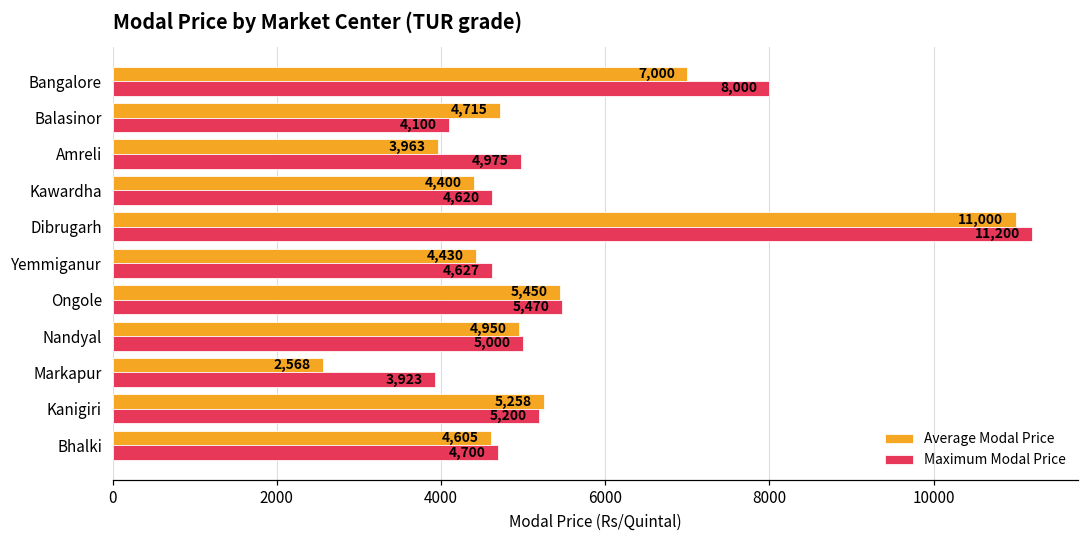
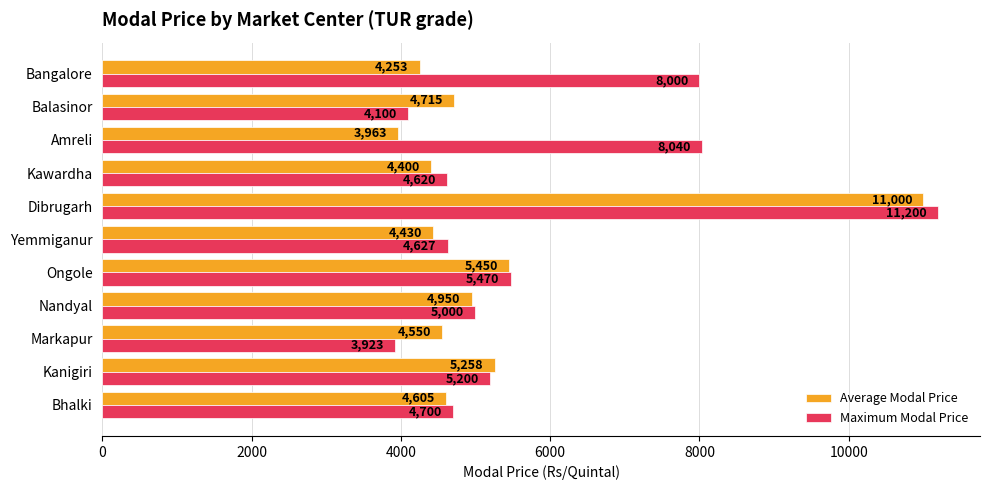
Average Modal Price, Bangalore: 7,000 -> 4,253
Maximum Modal Price, Amreli: 4,975 -> 8,040
Average Modal Price, Markapur: 2,568 -> 4,550
